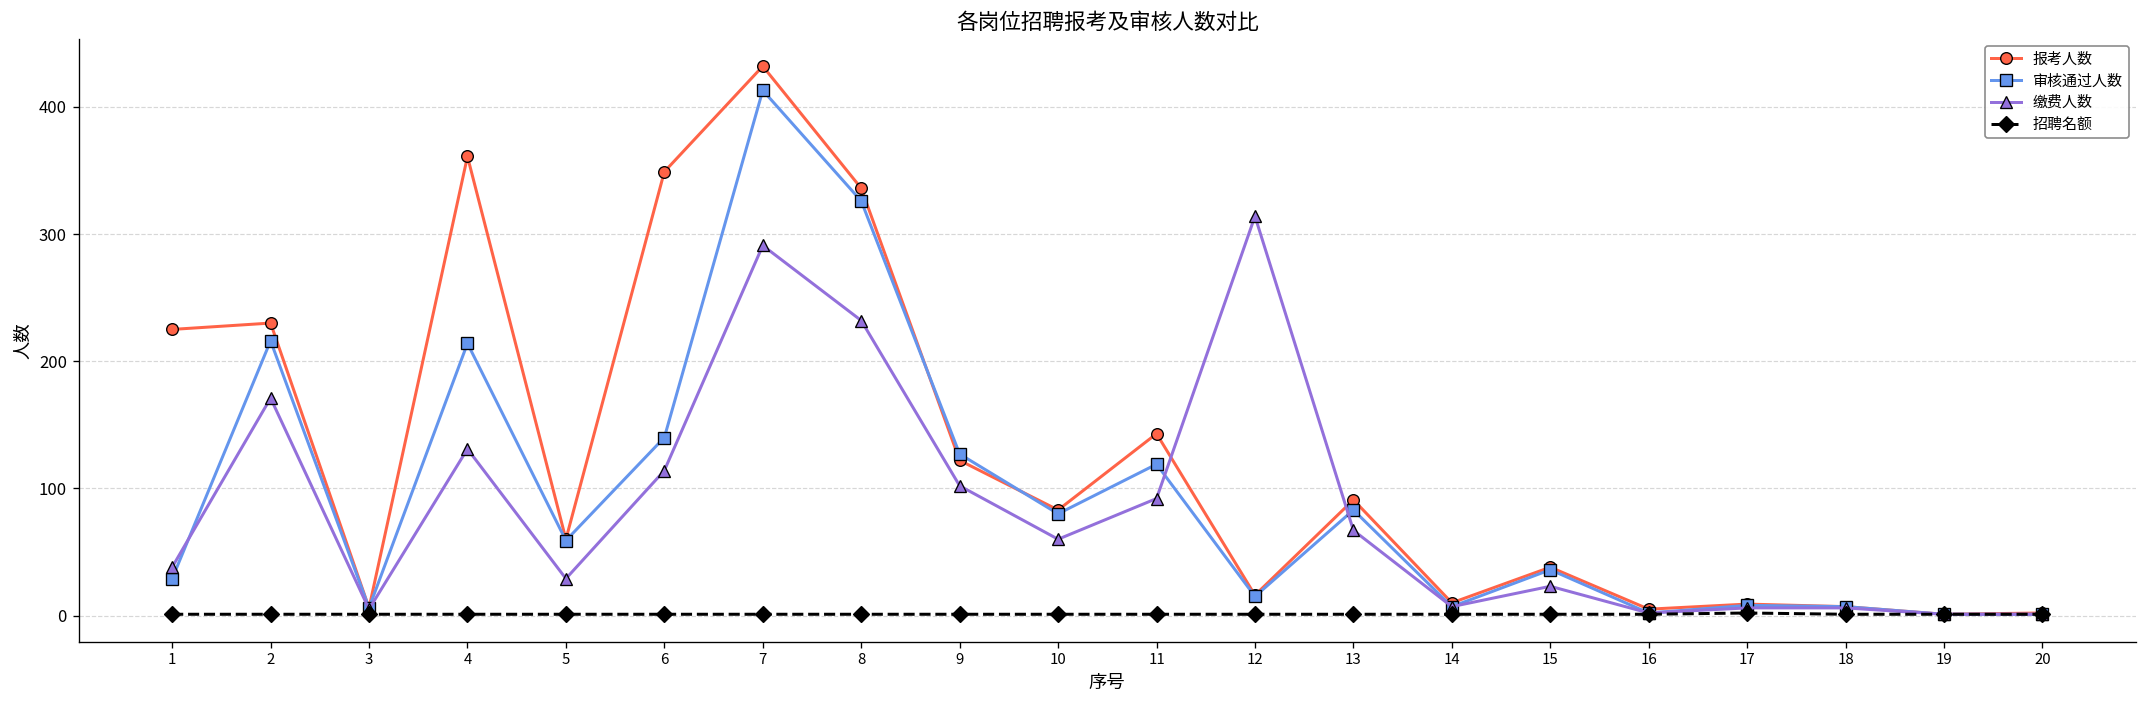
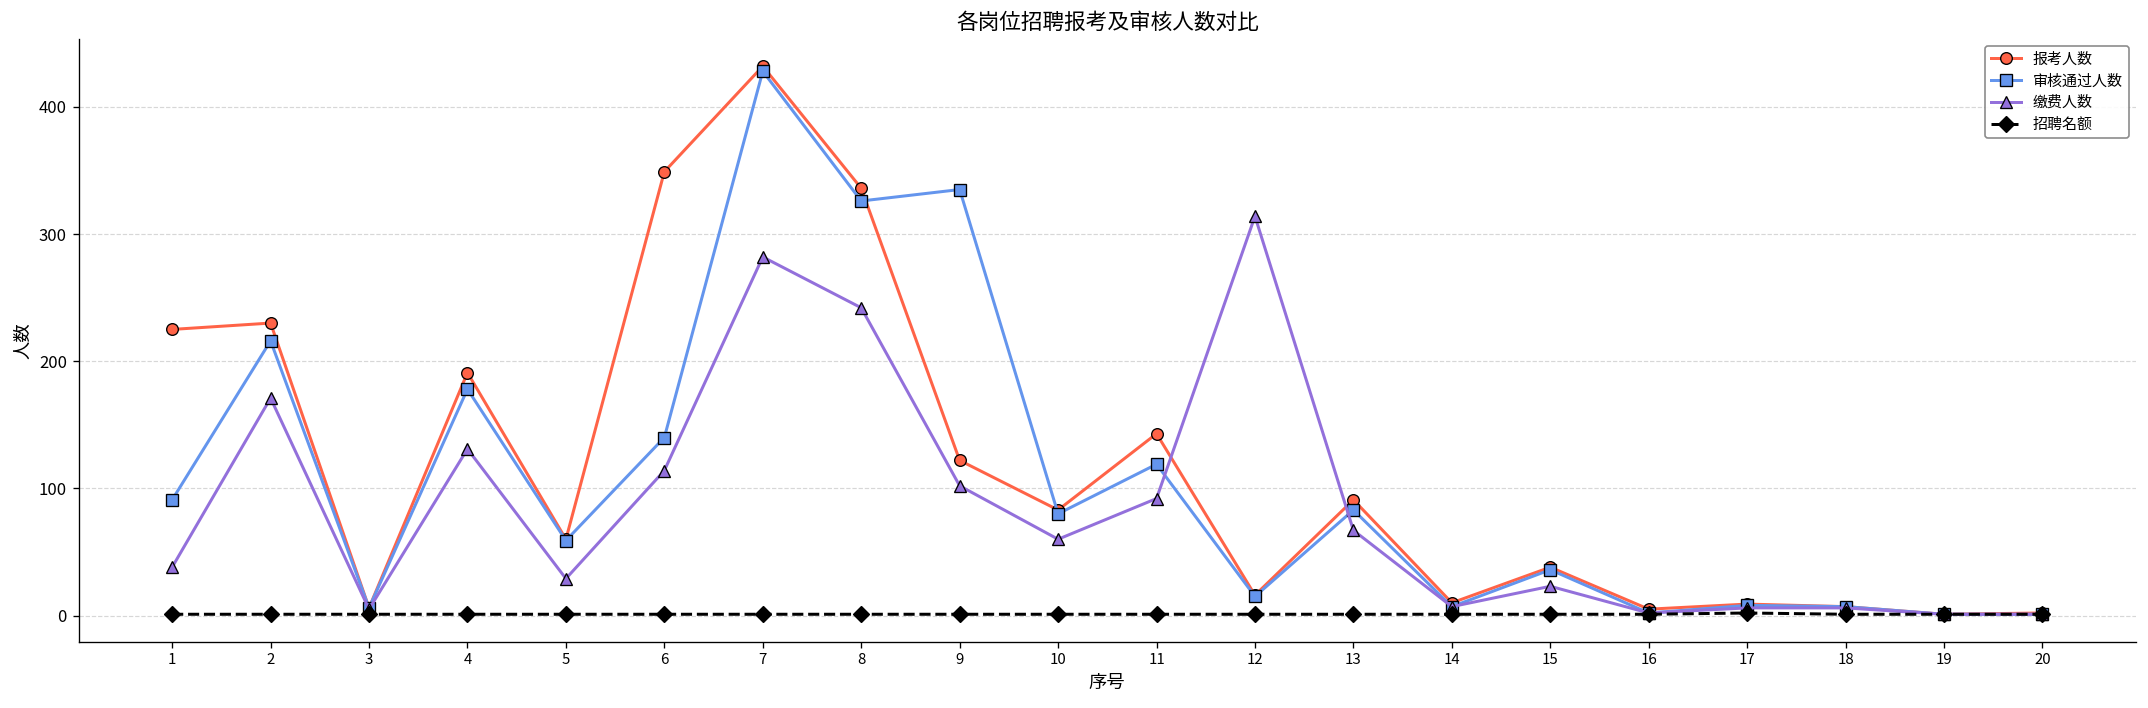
审核通过人数, 1: 29 -> 91
报考人数, 4: 361 -> 191
审核通过人数, 4: 214 -> 178
审核通过人数, 7: 413 -> 428
缴费人数, 7: 291 -> 282
缴费人数, 8: 232 -> 242
审核通过人数, 9: 127 -> 335
